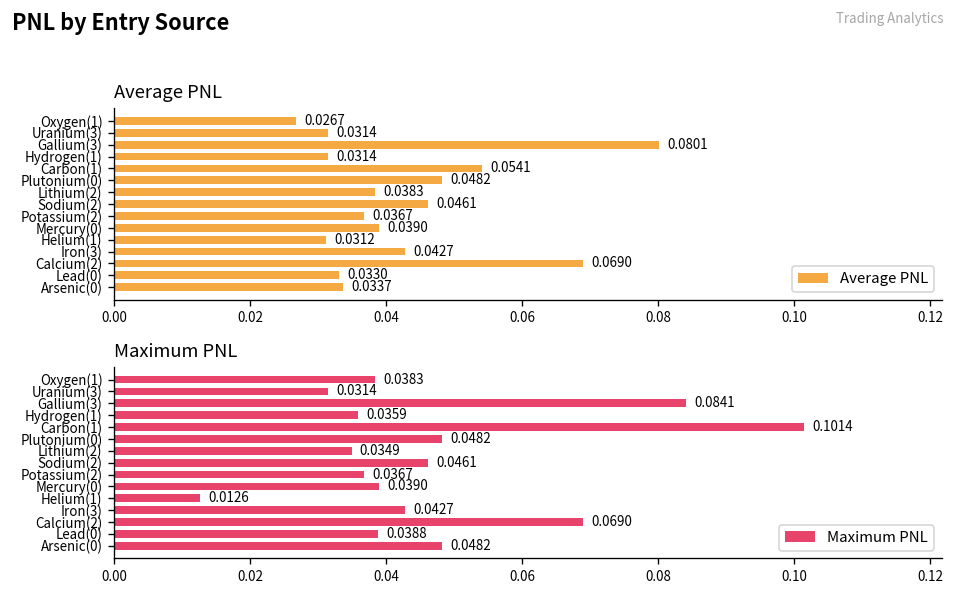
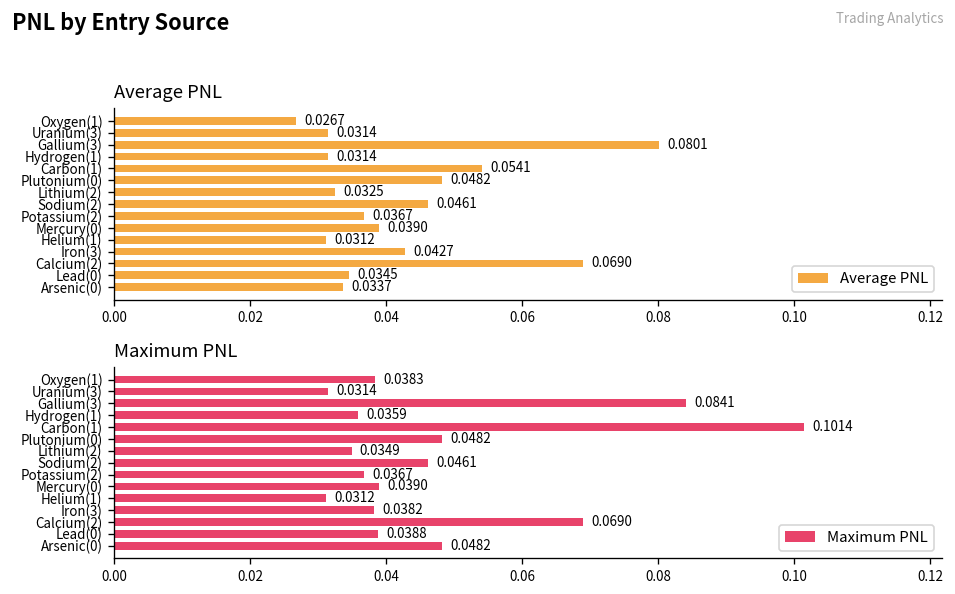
Average PNL, Lithium(2): 0.0383 -> 0.0325
Average PNL, Lead(0): 0.0330 -> 0.0345
Maximum PNL, Helium(1): 0.0126 -> 0.0312
Maximum PNL, Iron(3): 0.0427 -> 0.0382
